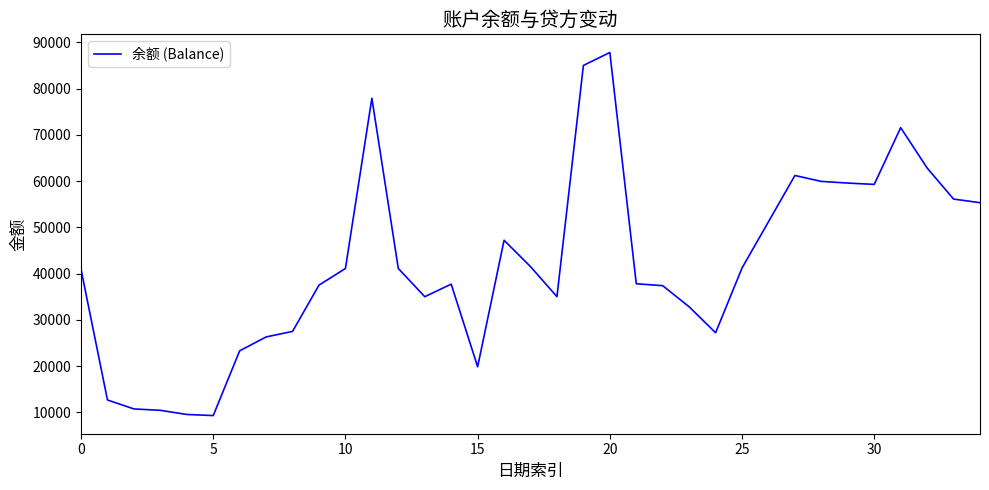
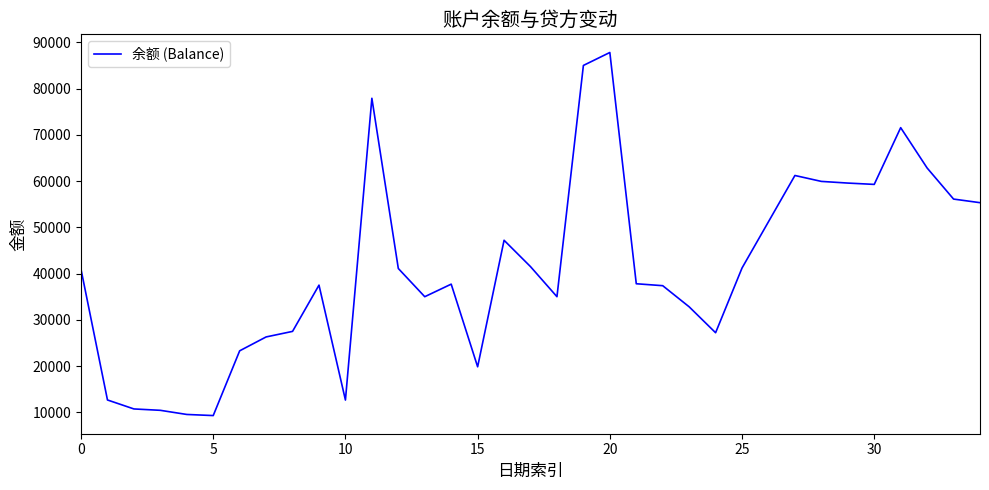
10: 41000 -> 13000
